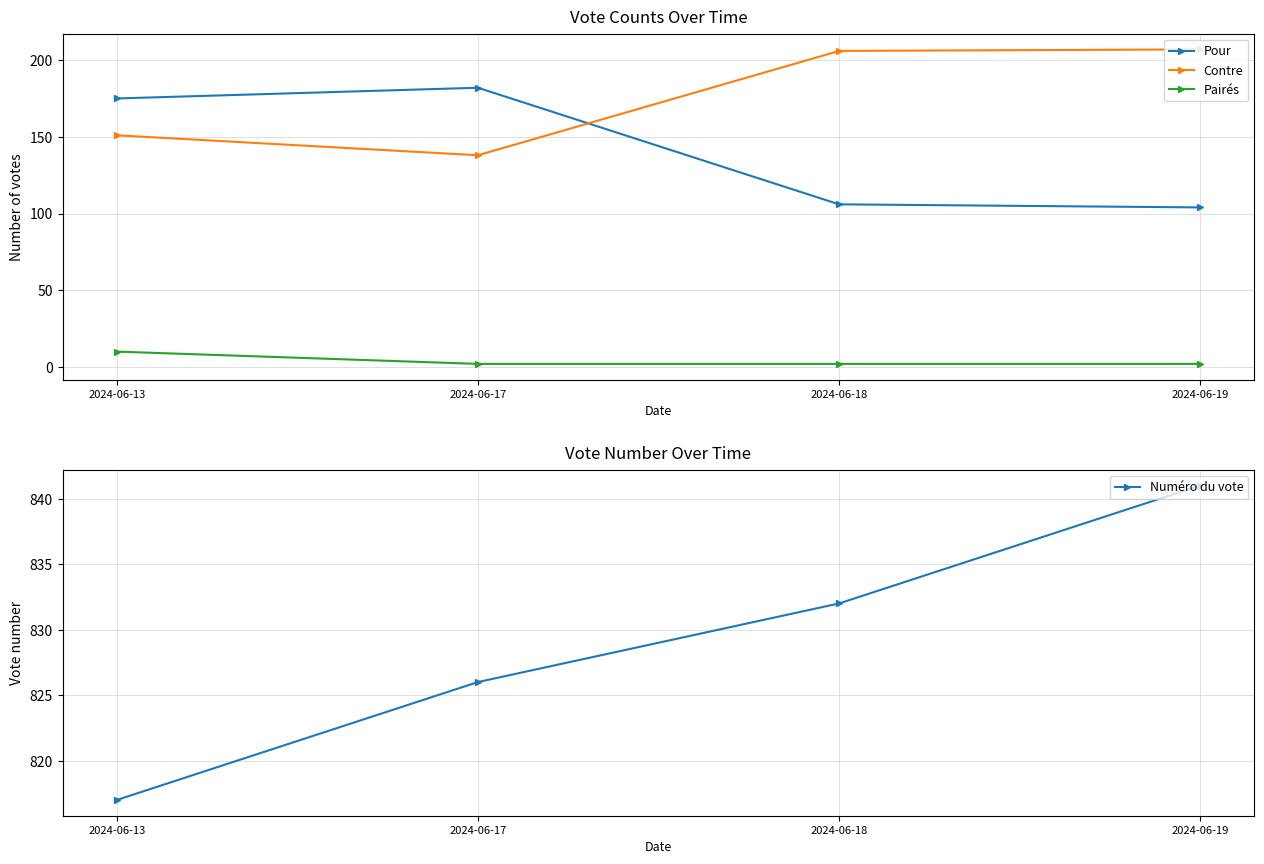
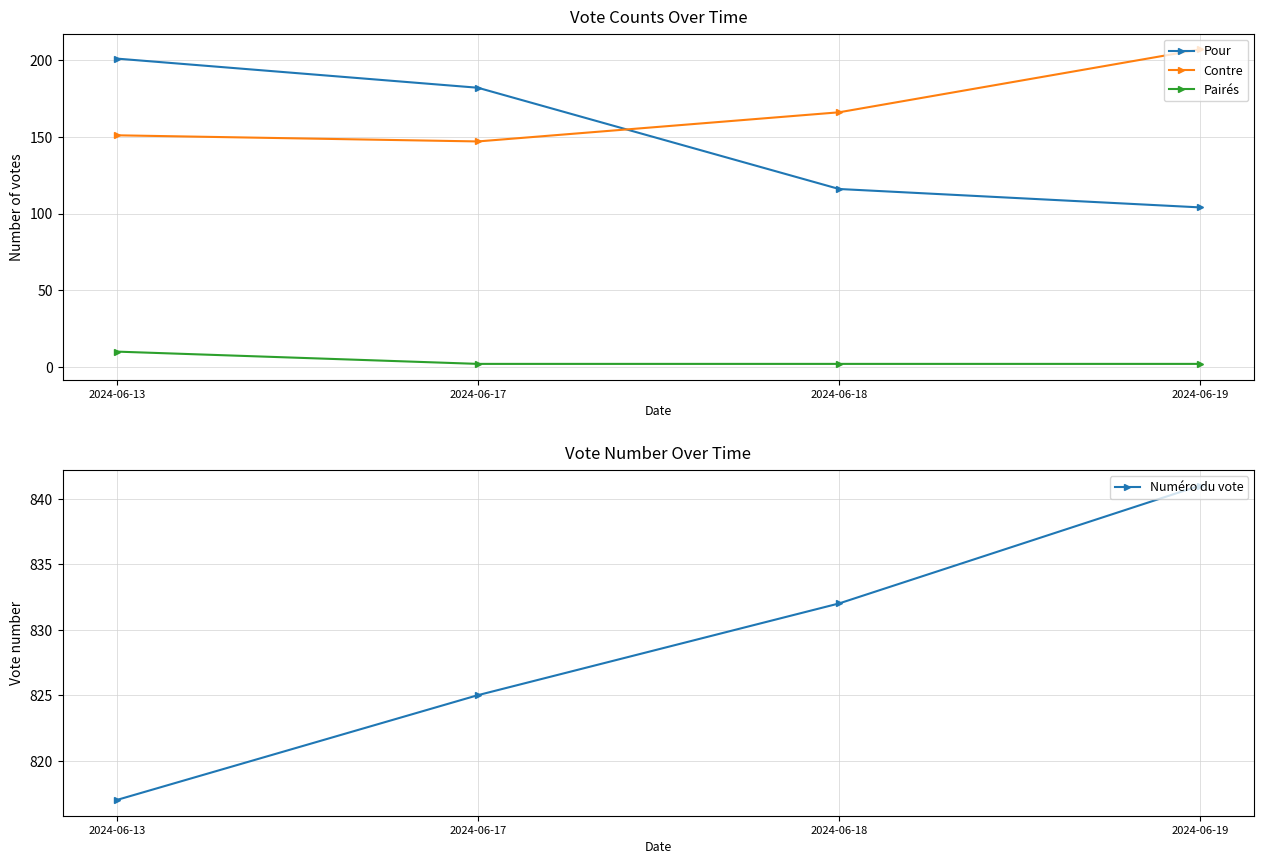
Vote Counts Over Time, Pour, 2024-06-13: 175 -> 201
Vote Counts Over Time, Contre, 2024-06-17: 138 -> 147
Vote Counts Over Time, Pour, 2024-06-18: 106 -> 116
Vote Counts Over Time, Contre, 2024-06-18: 206 -> 166
Vote Number Over Time, 2024-06-17: 826 -> 825
